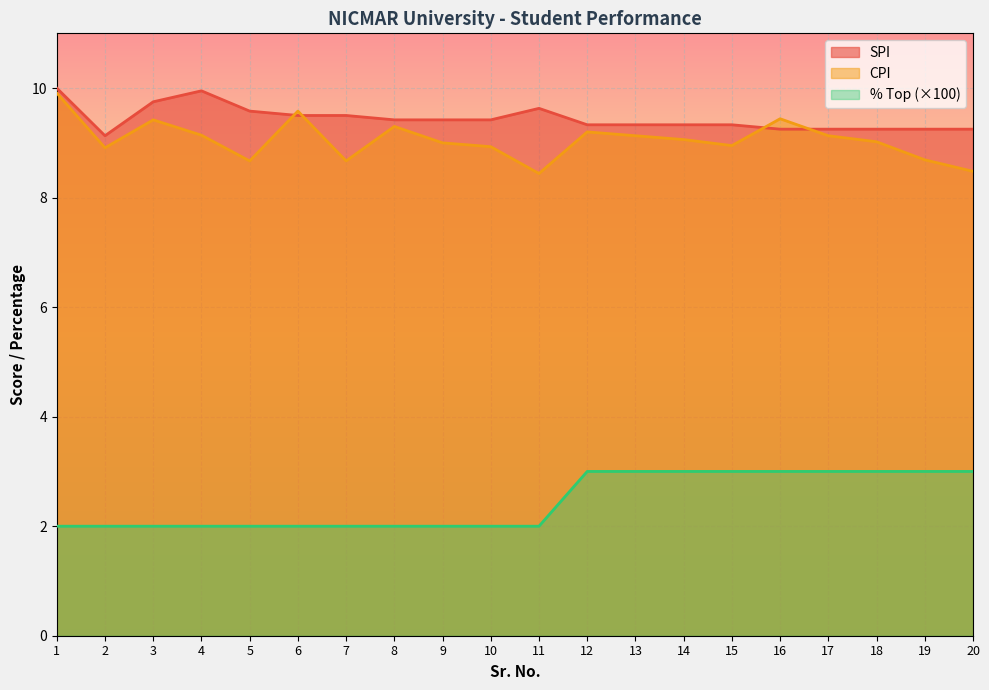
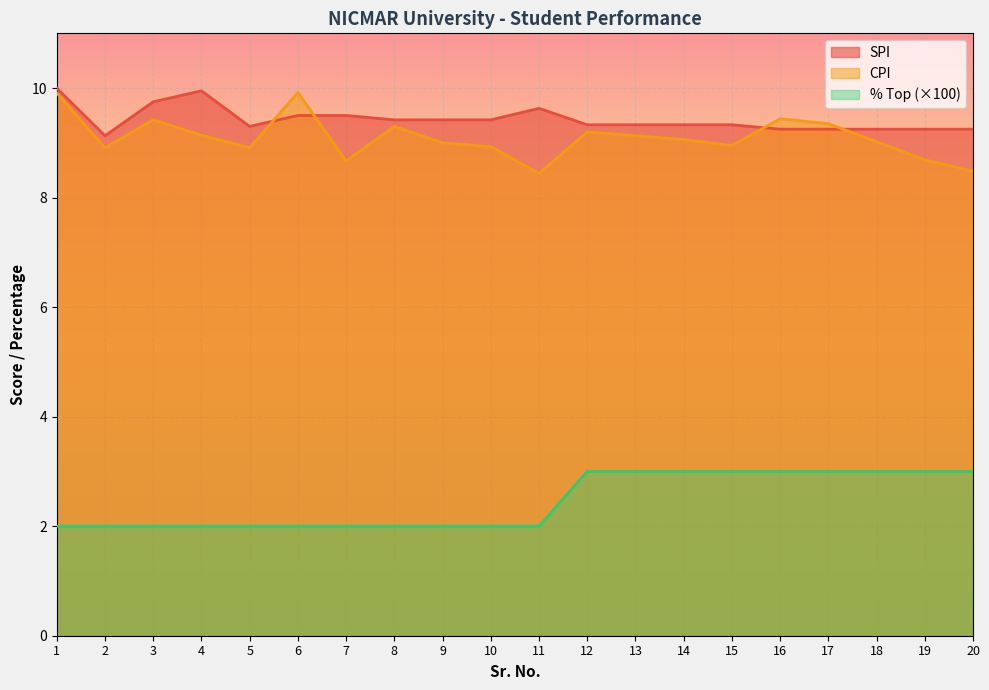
SPI, 5: 9.6 -> 9.3
CPI, 5: 8.7 -> 8.9
CPI, 6: 9.6 -> 9.9
CPI, 17: 9.1 -> 9.4
